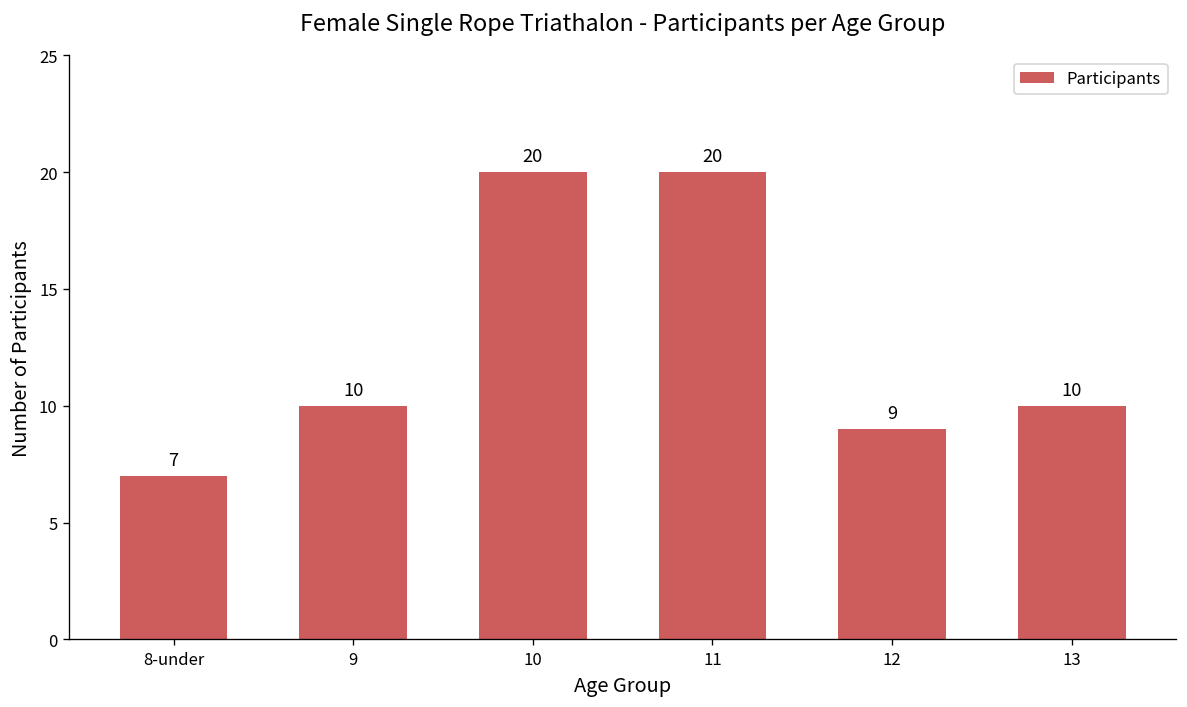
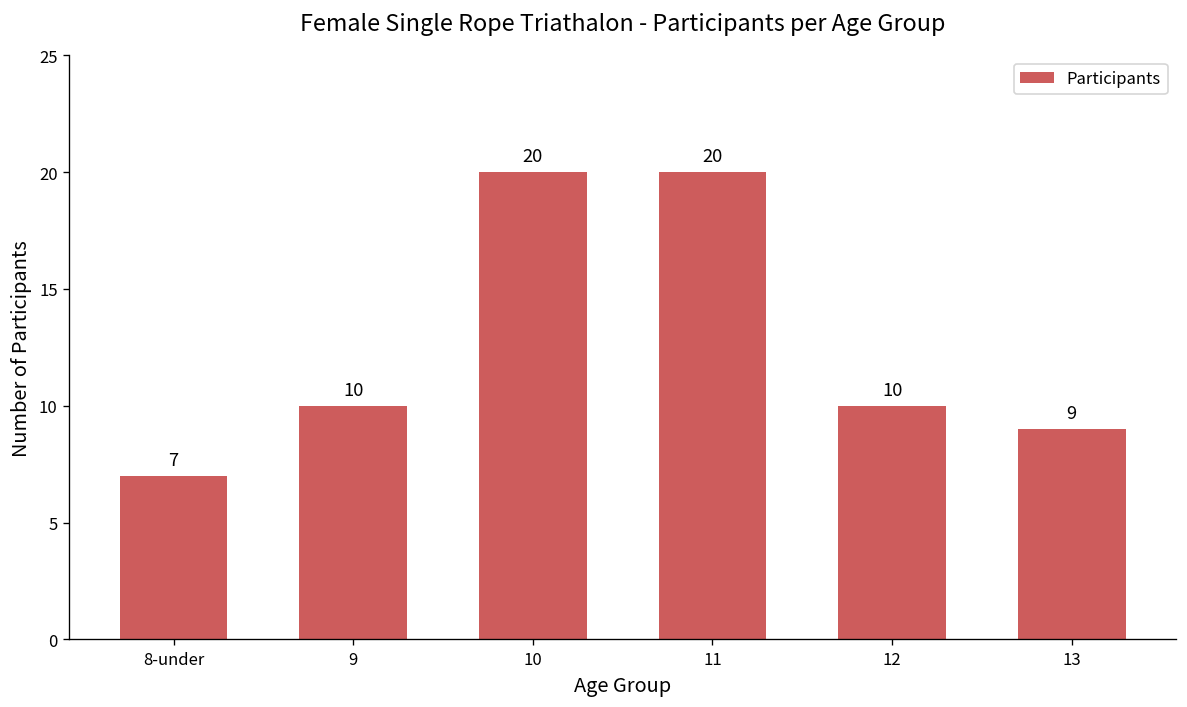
12: 9 -> 10
13: 10 -> 9
